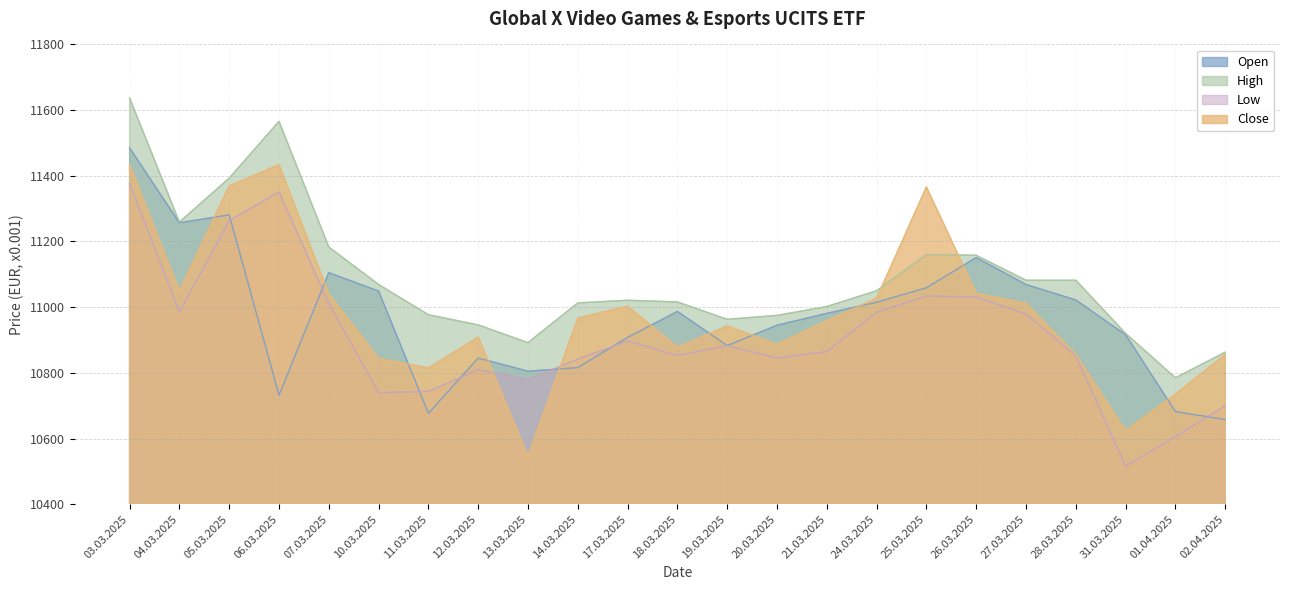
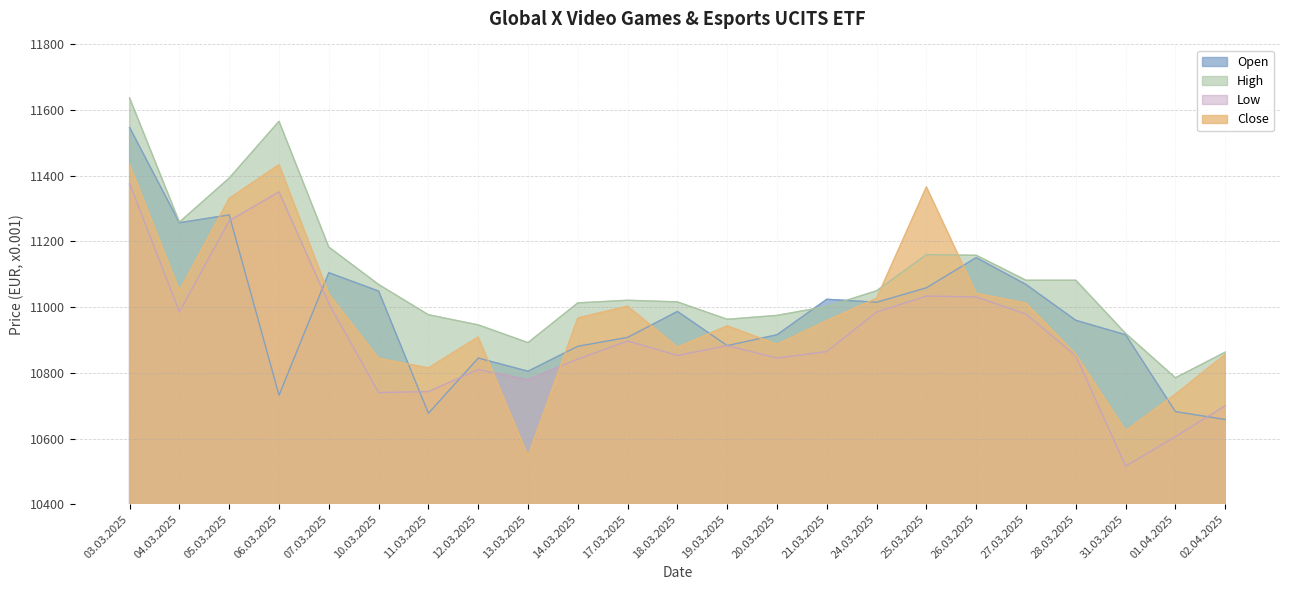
Open, 03.03.2025: 11490 -> 11550
Close, 05.03.2025: 11370 -> 11330
Open, 14.03.2025: 10820 -> 10880
Open, 20.03.2025: 10950 -> 10920
Open, 21.03.2025: 10980 -> 11020
Open, 28.03.2025: 11020 -> 10960
